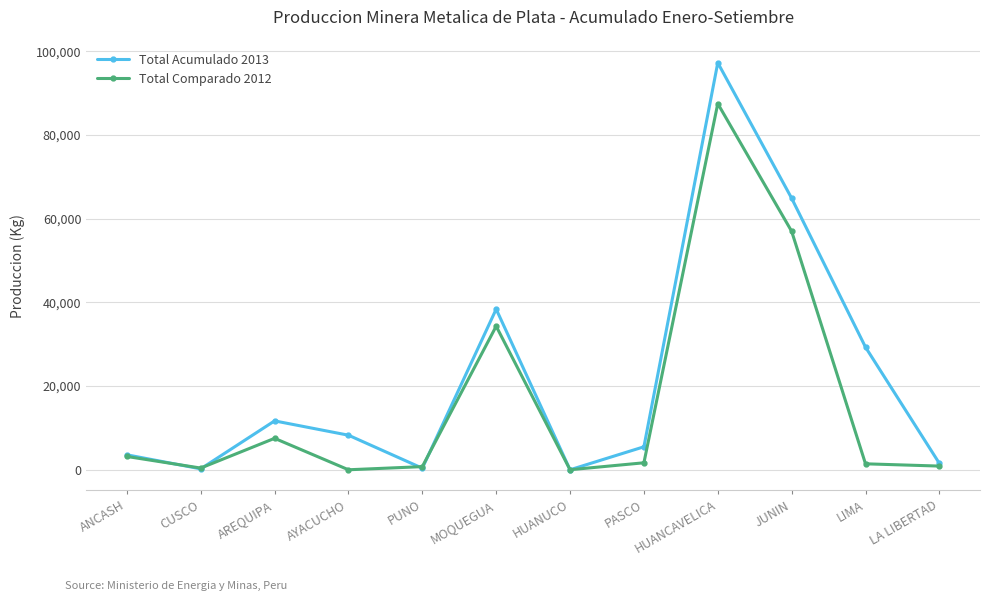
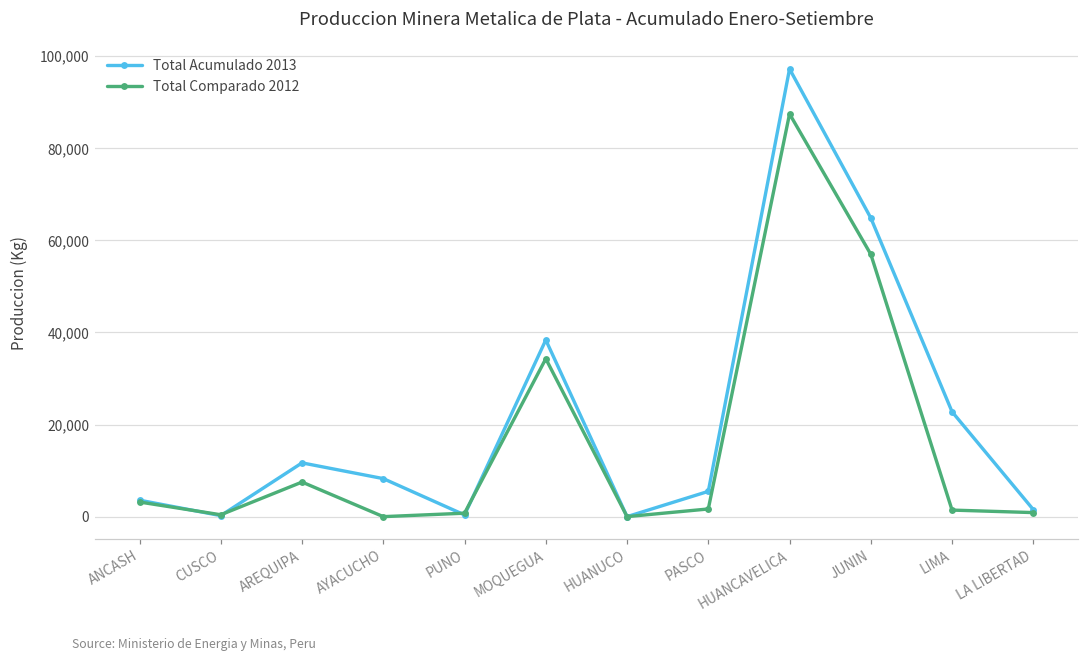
Total Acumulado 2013, LIMA: 29,000 -> 23,000
